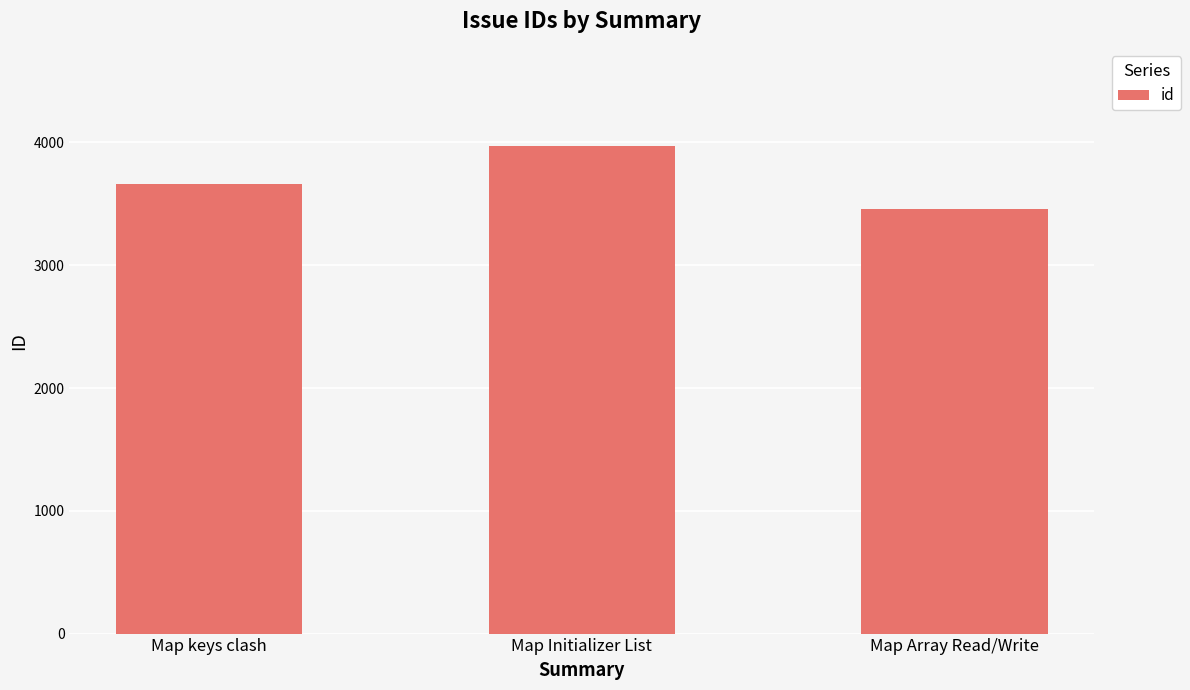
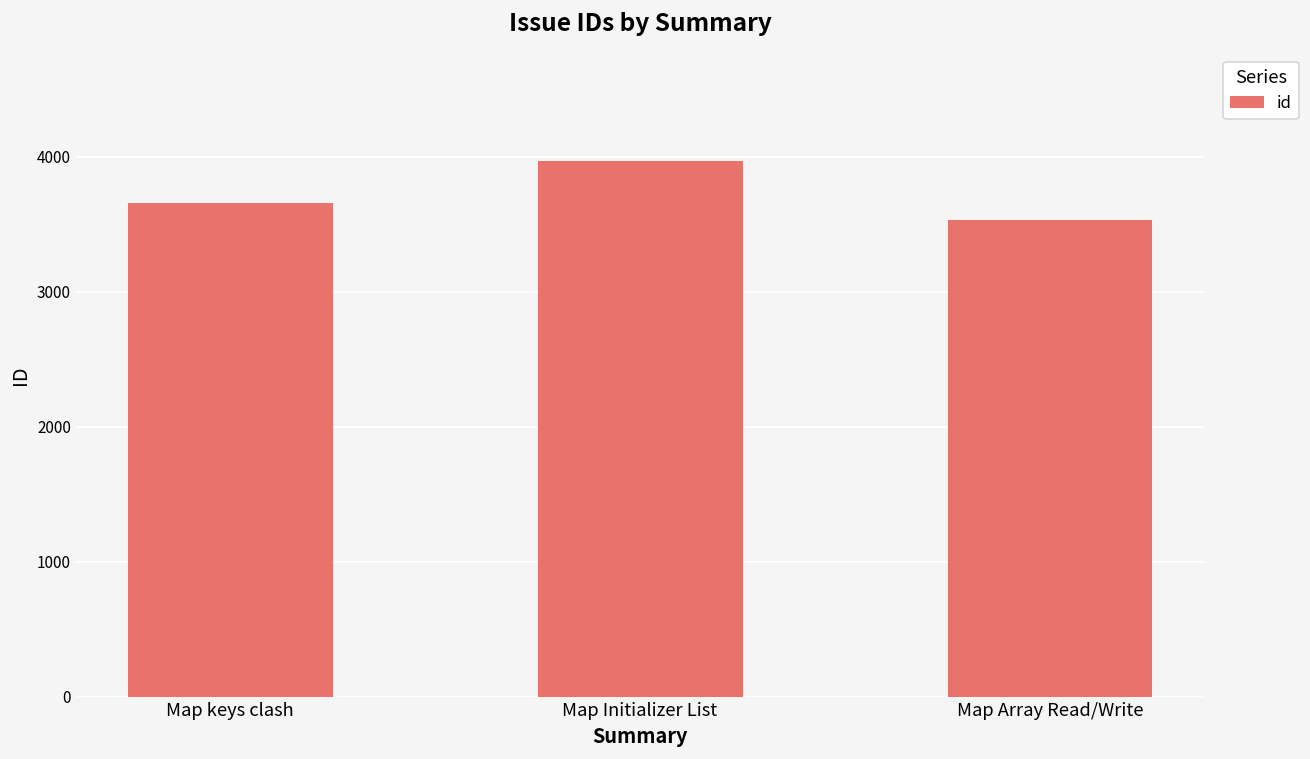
Map Array Read/Write: 3460 -> 3530
